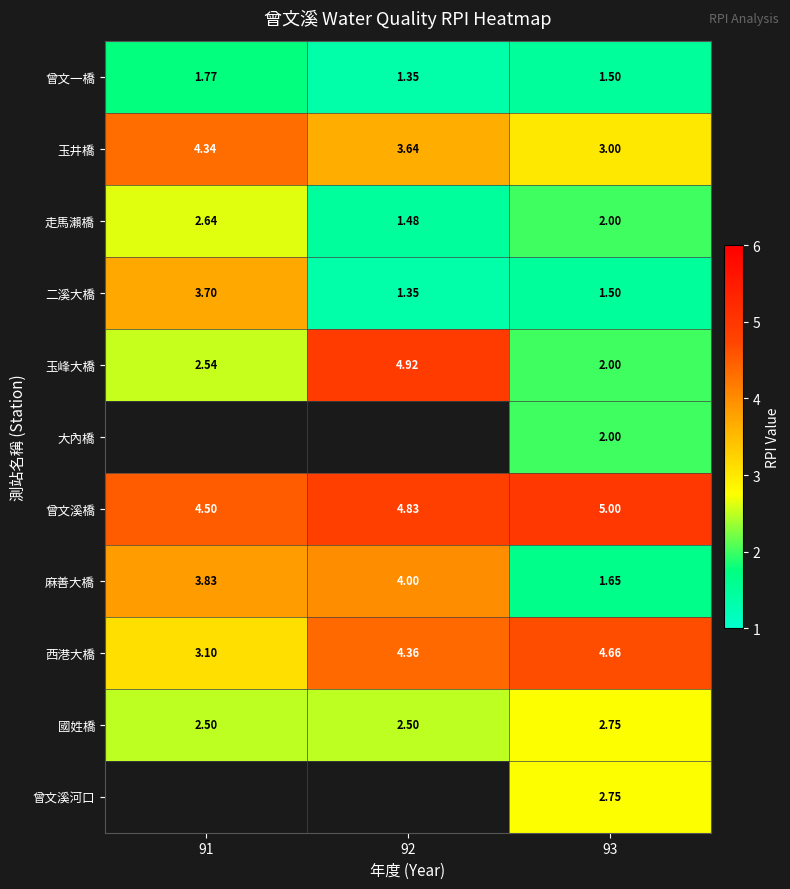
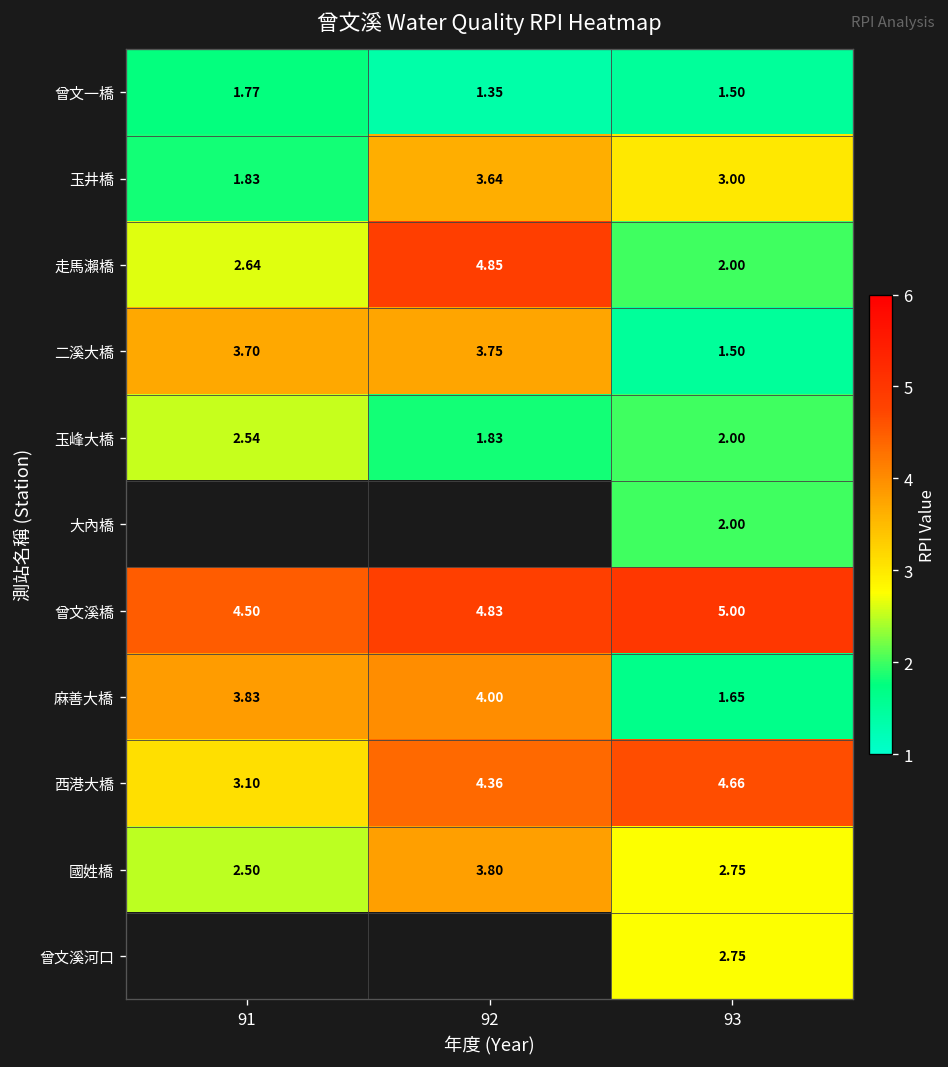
玉井橋, 91: 4.34 -> 1.83
走馬瀨橋, 92: 1.48 -> 4.85
二溪大橋, 92: 1.35 -> 3.75
玉峰大橋, 92: 4.92 -> 1.83
國姓橋, 92: 2.50 -> 3.80
